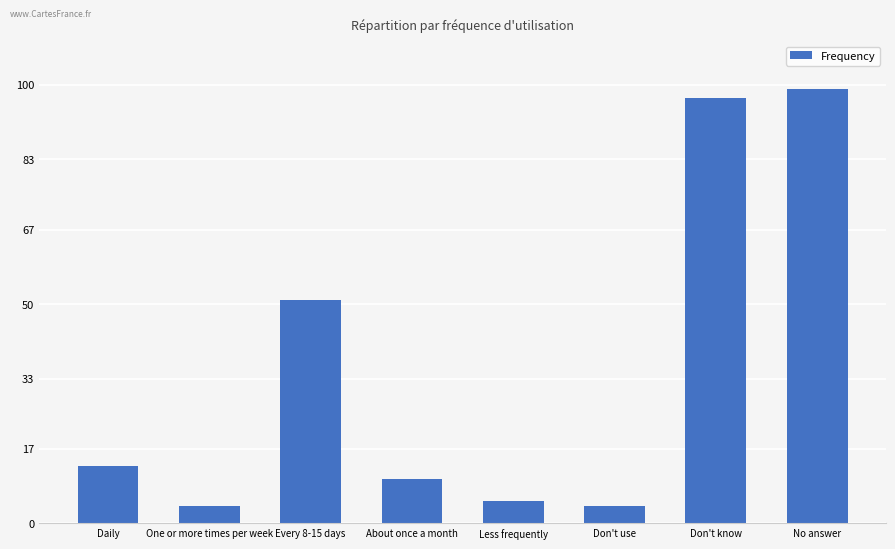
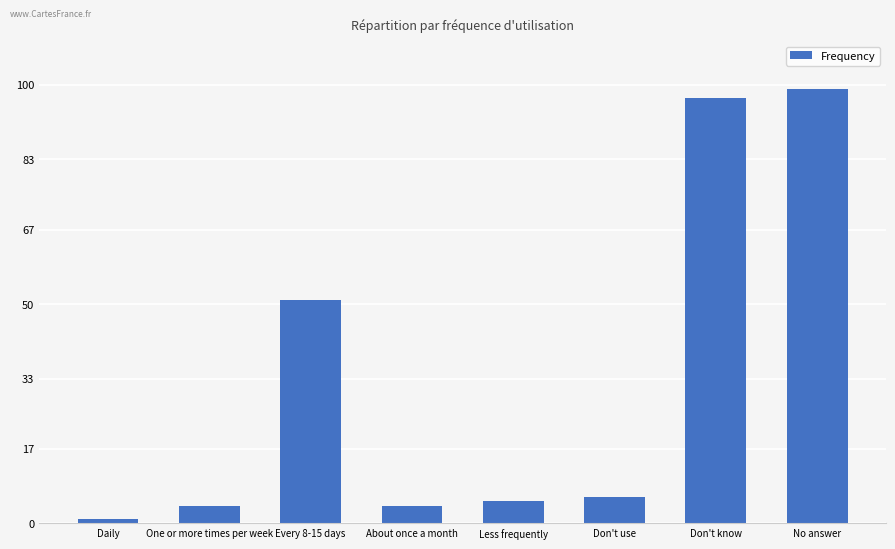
Daily: 13 -> 1
About once a month: 10 -> 4
Don't use: 4 -> 6
